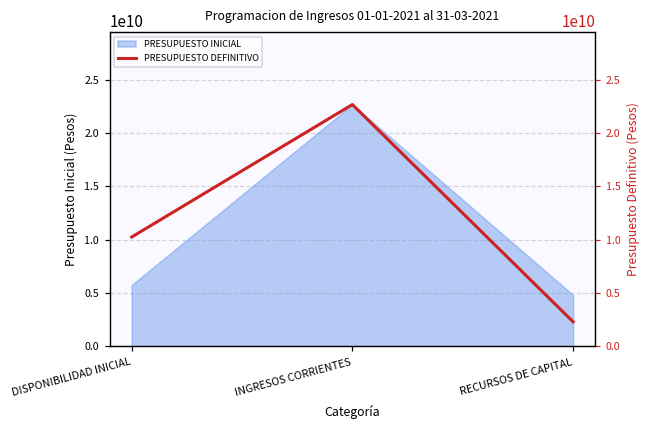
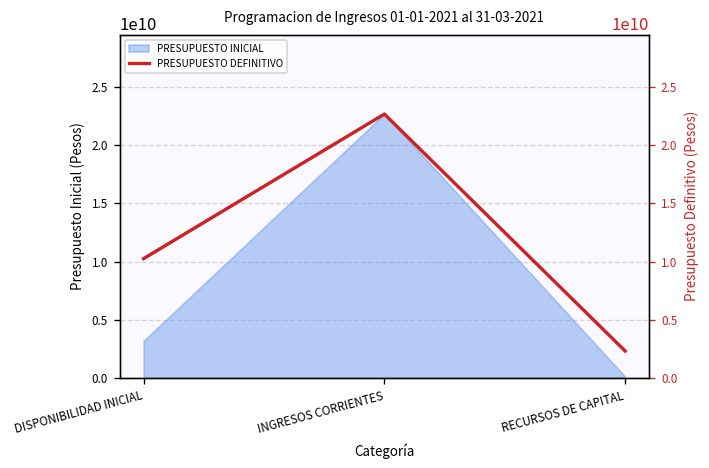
PRESUPUESTO INICIAL, DISPONIBILIDAD INICIAL: 6000000000 -> 3000000000
PRESUPUESTO INICIAL, RECURSOS DE CAPITAL: 5000000000 -> 0
